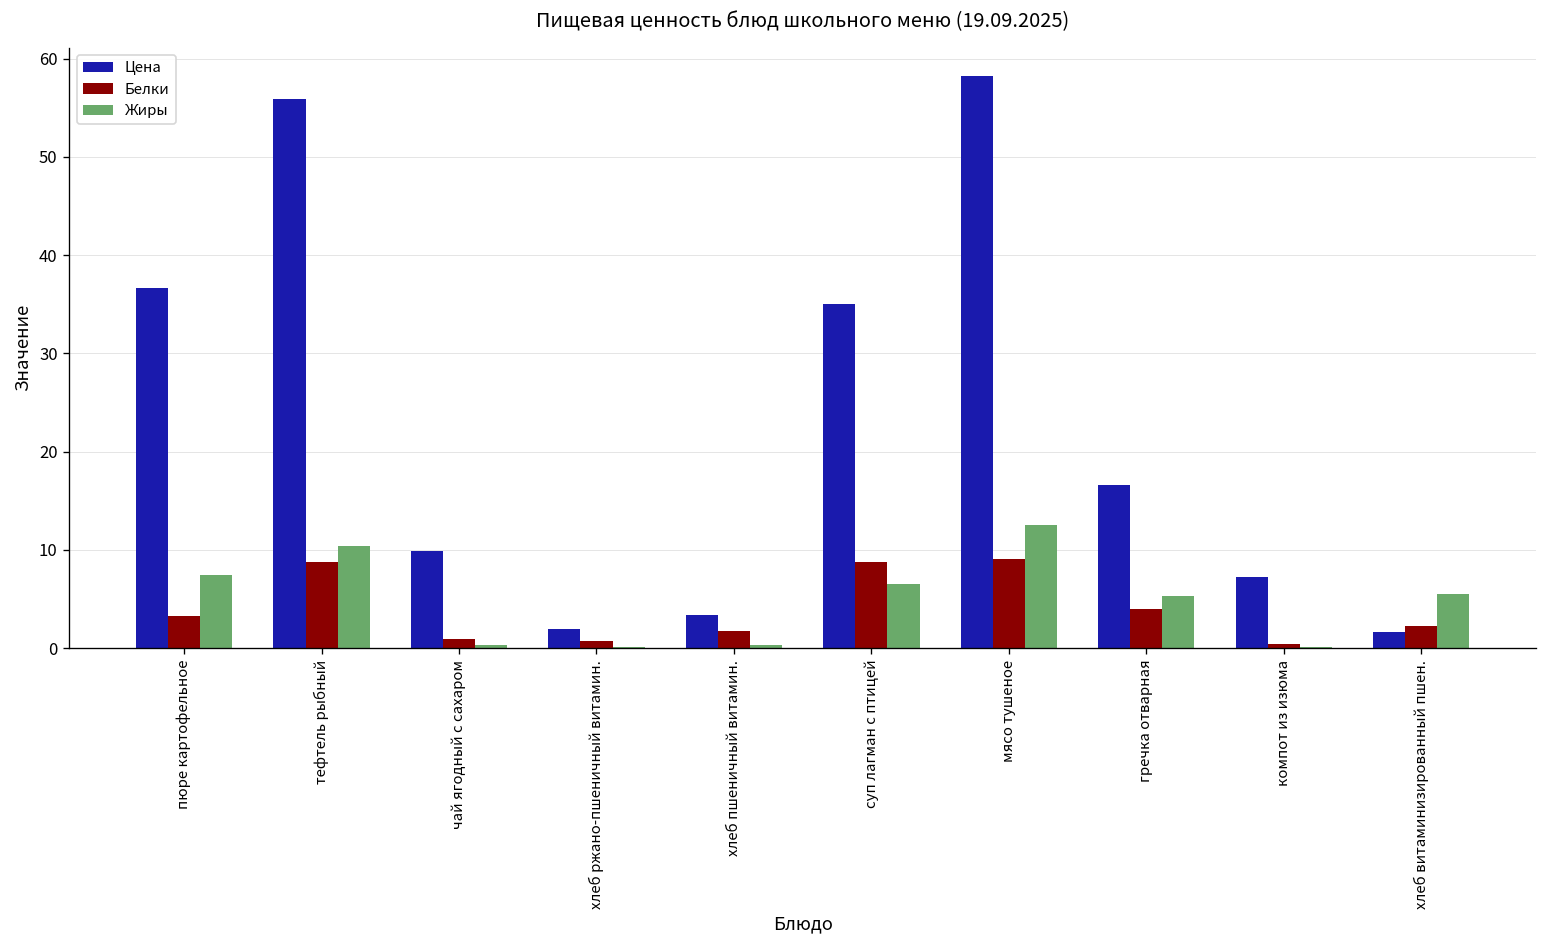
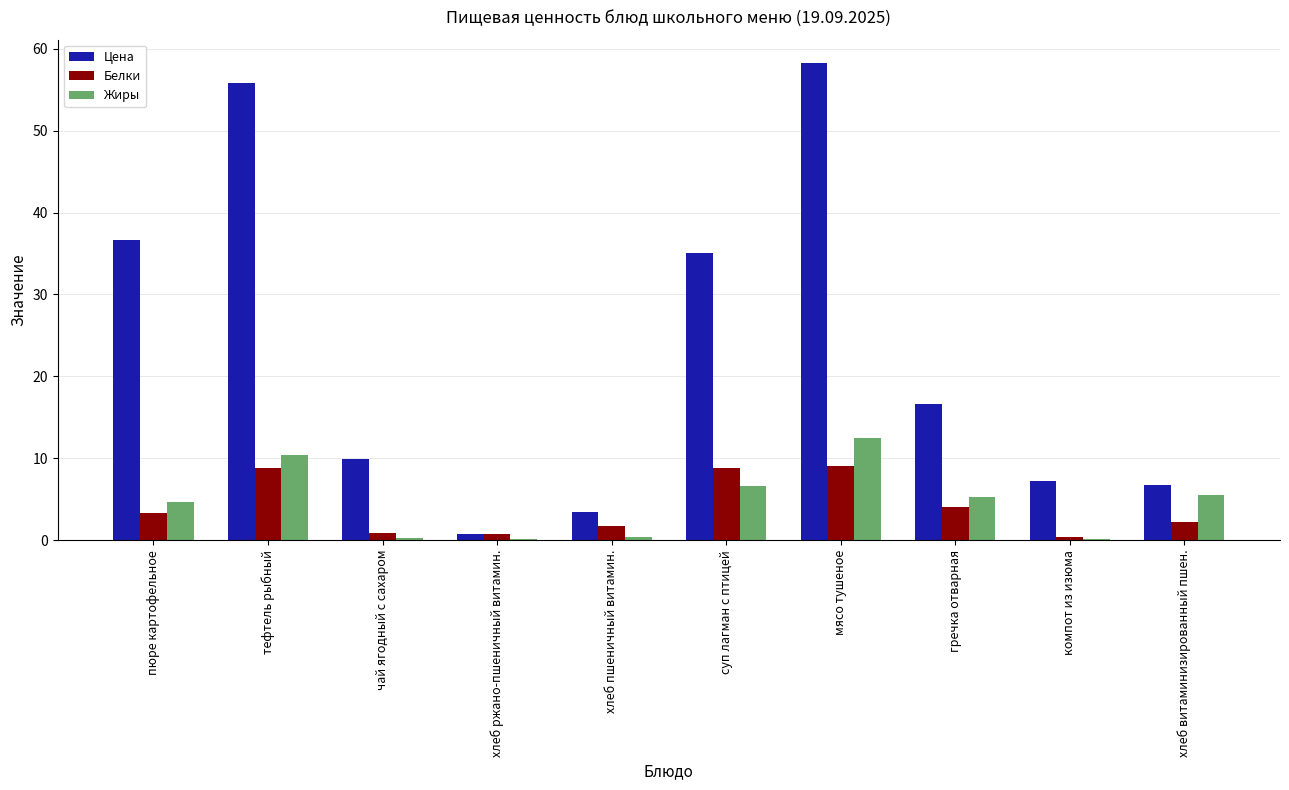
Жиры, пюре картофельное: 7 -> 5
Цена, хлеб ржано-пшеничный витамин.: 2 -> 1
Цена, хлеб витаминизированный пшен.: 2 -> 7
